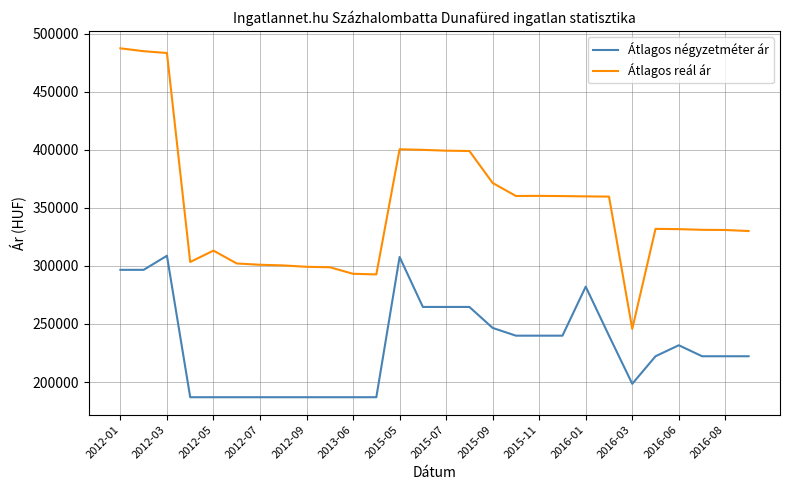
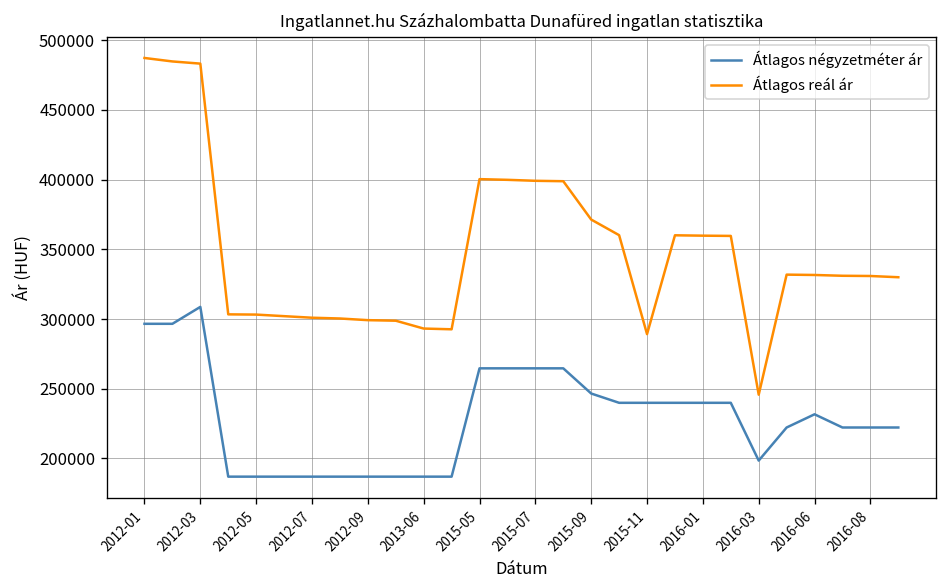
Átlagos reál ár, 2012-05: 313000 -> 303000
Átlagos négyzetméter ár, 2015-05: 308000 -> 265000
Átlagos reál ár, 2015-11: 360000 -> 289000
Átlagos négyzetméter ár, 2016-01: 282000 -> 240000
